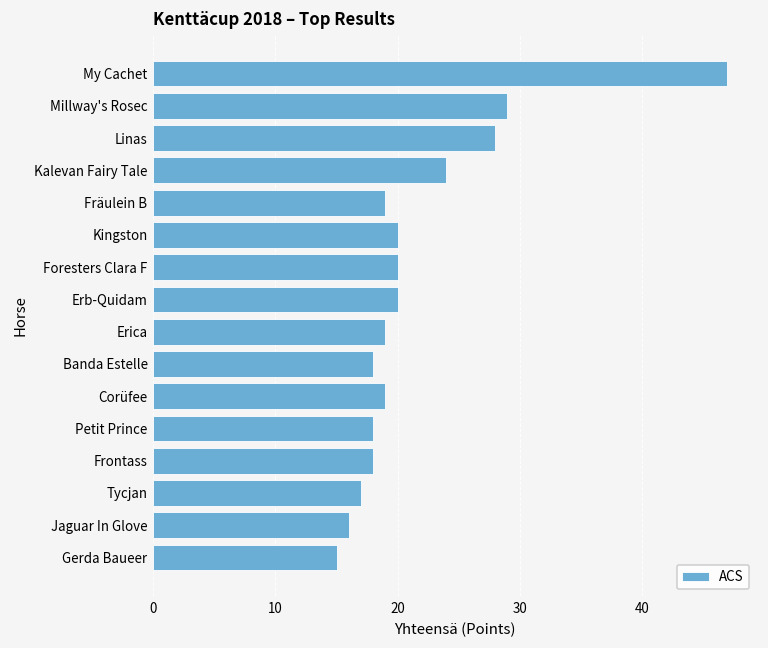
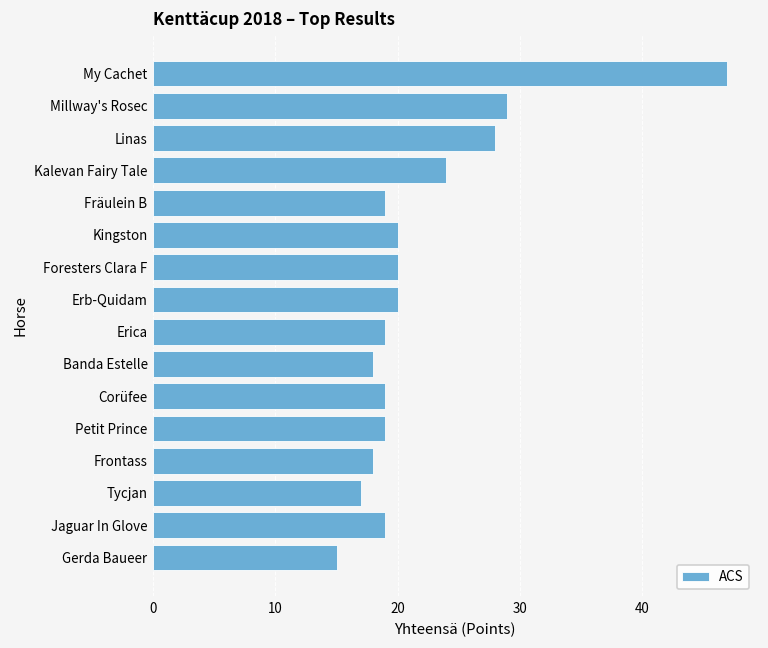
Petit Prince: 18 -> 19
Jaguar In Glove: 16 -> 19
